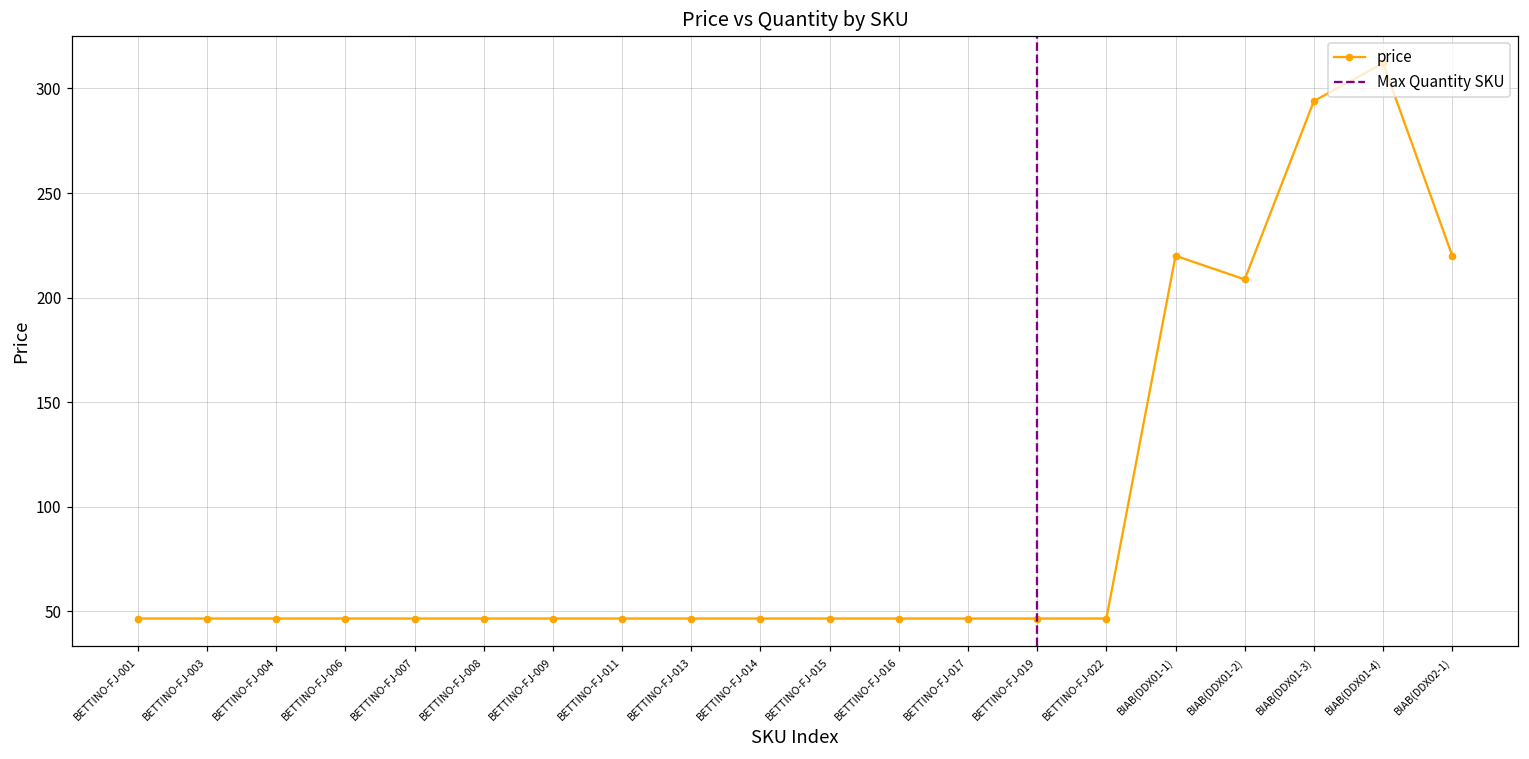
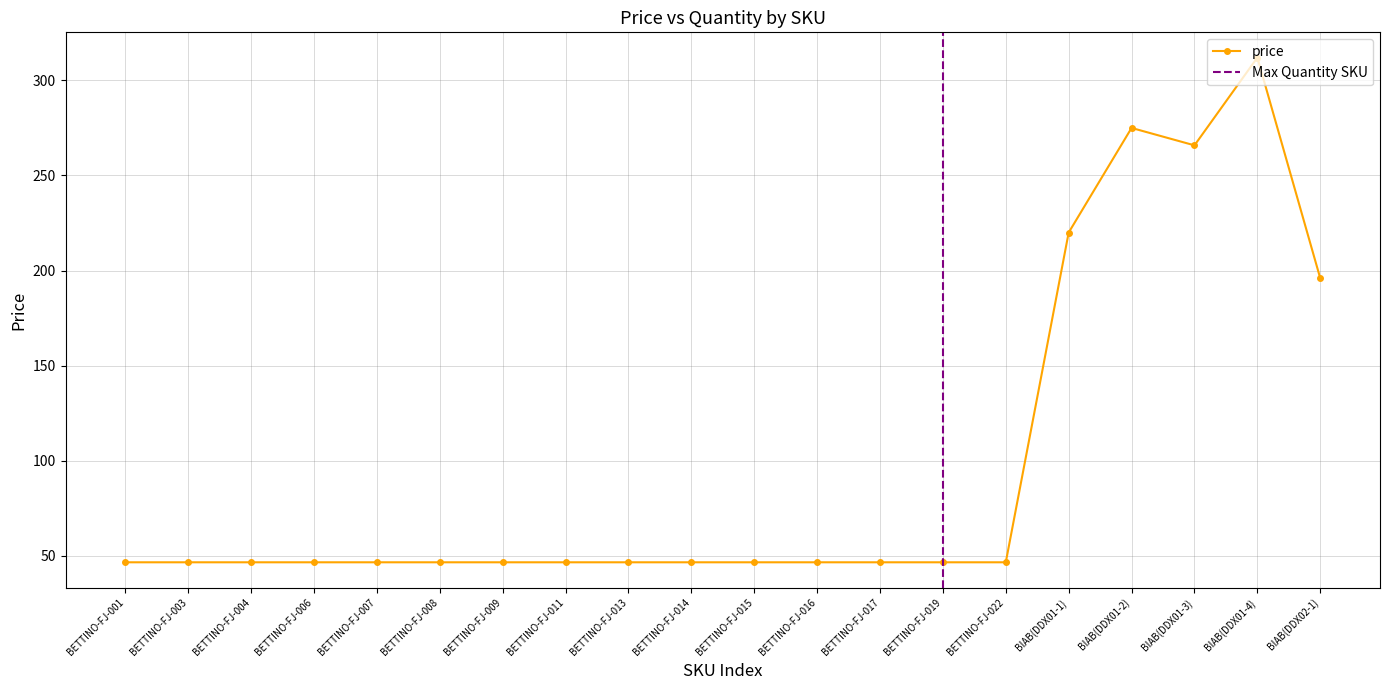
BIAB(DDX01-2): 209 -> 275
BIAB(DDX01-3): 294 -> 266
BIAB(DDX02-1): 220 -> 196
